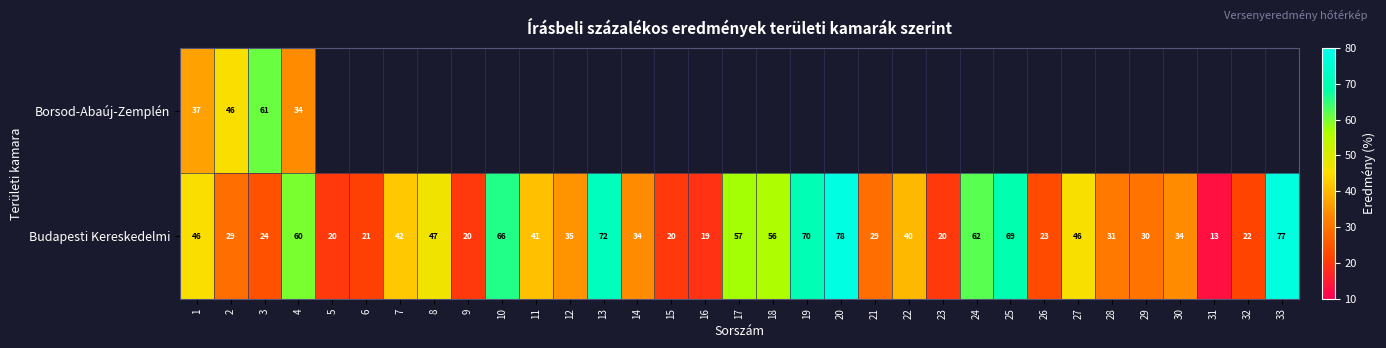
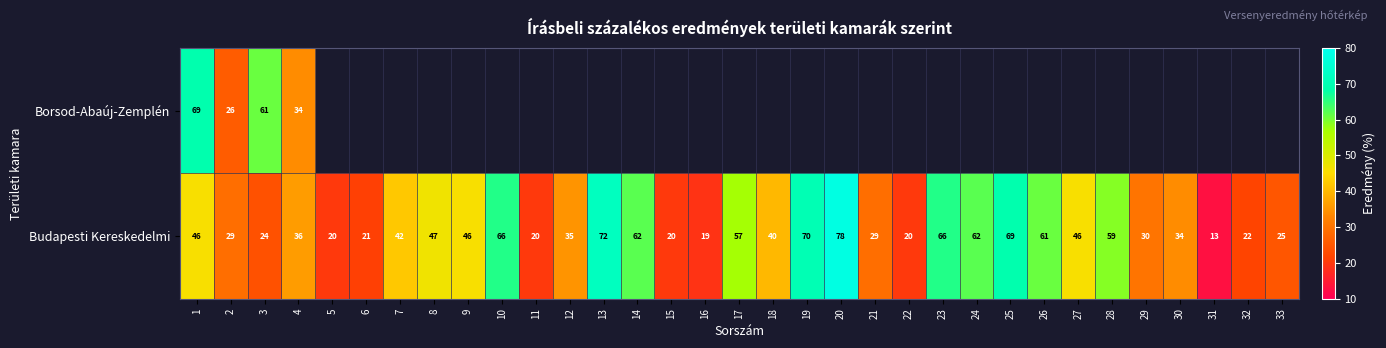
Borsod-Abaúj-Zemplén, 1: 37 -> 69
Borsod-Abaúj-Zemplén, 2: 46 -> 26
Budapesti Kereskedelmi, 4: 60 -> 36
Budapesti Kereskedelmi, 9: 20 -> 46
Budapesti Kereskedelmi, 11: 41 -> 20
Budapesti Kereskedelmi, 14: 34 -> 62
Budapesti Kereskedelmi, 18: 56 -> 40
Budapesti Kereskedelmi, 22: 40 -> 20
Budapesti Kereskedelmi, 23: 20 -> 66
Budapesti Kereskedelmi, 26: 23 -> 61
Budapesti Kereskedelmi, 28: 31 -> 59
Budapesti Kereskedelmi, 33: 77 -> 25
